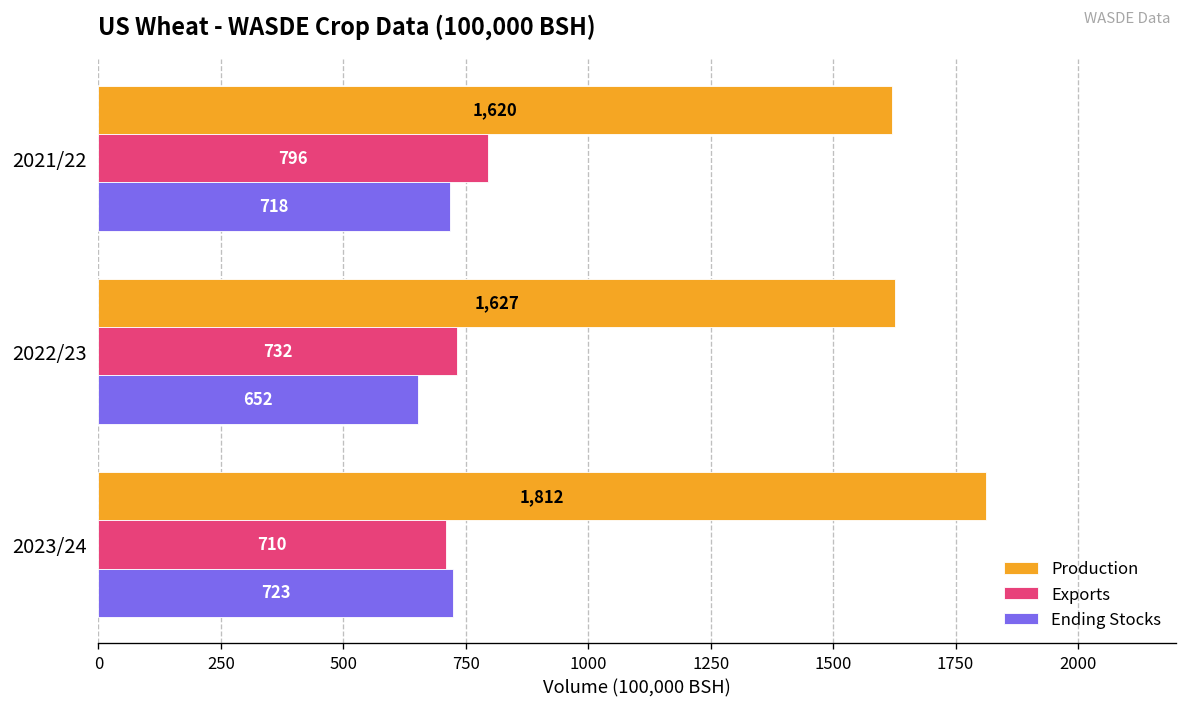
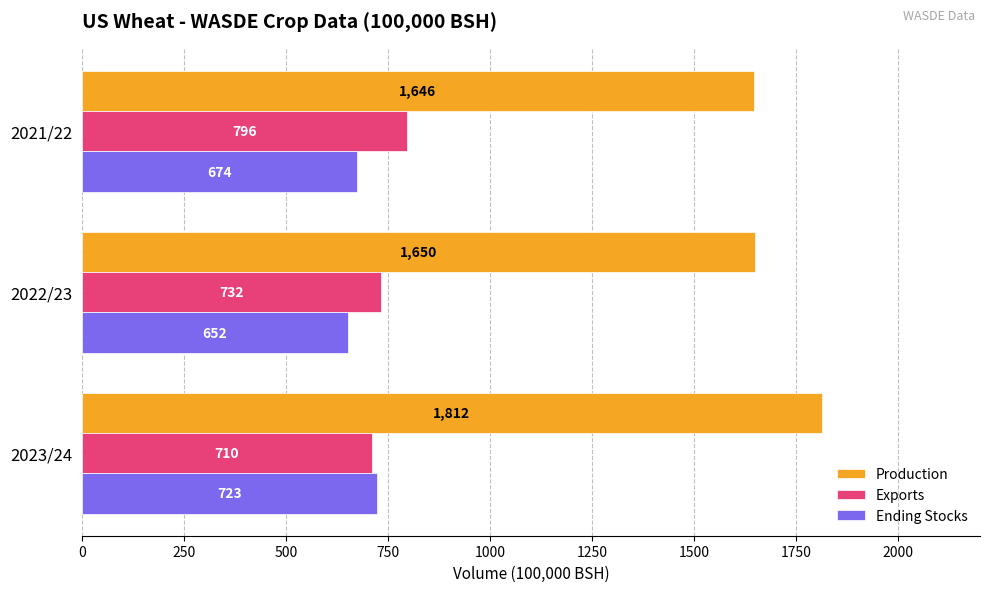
Production, 2021/22: 1,620 -> 1,646
Ending Stocks, 2021/22: 718 -> 674
Production, 2022/23: 1,627 -> 1,650
